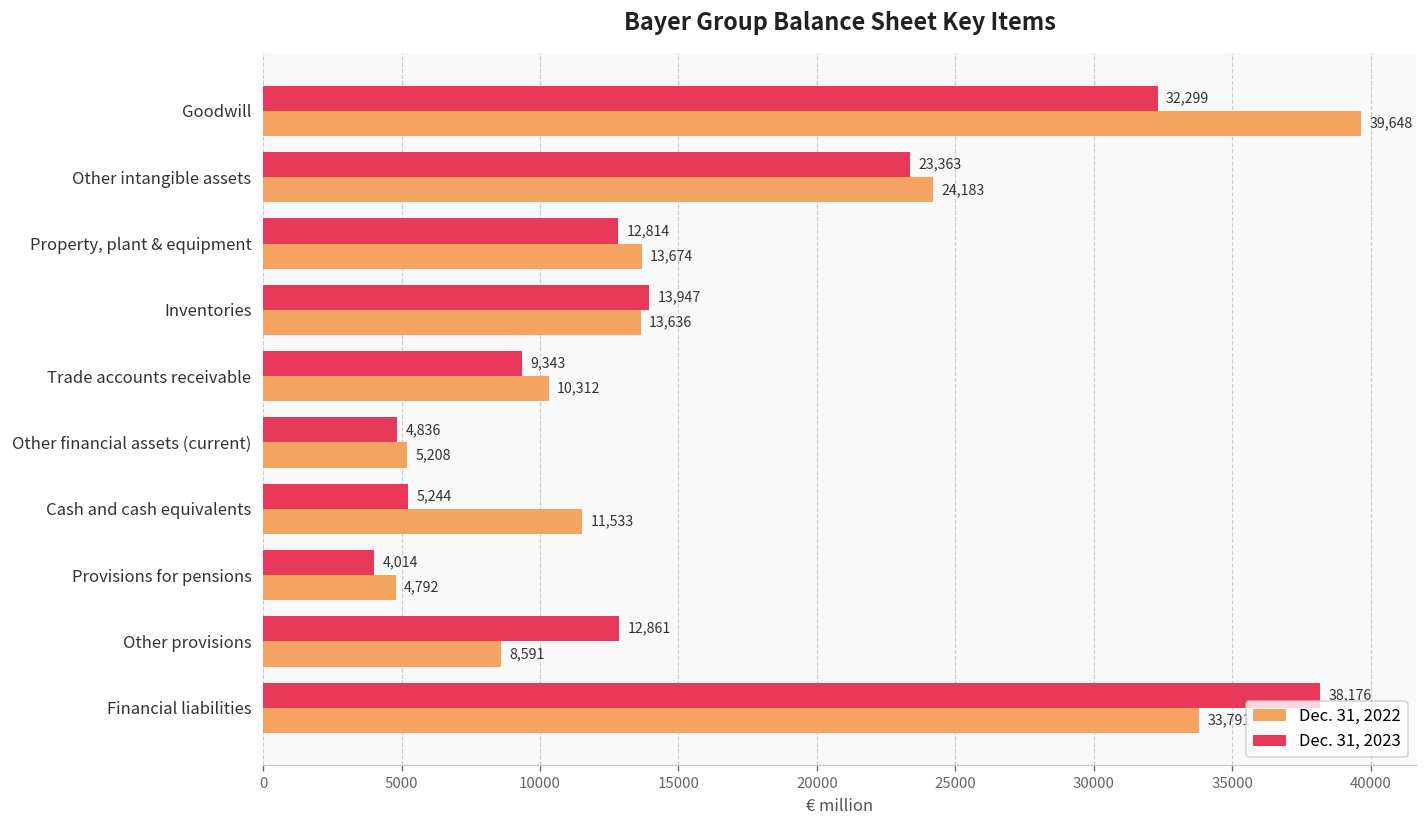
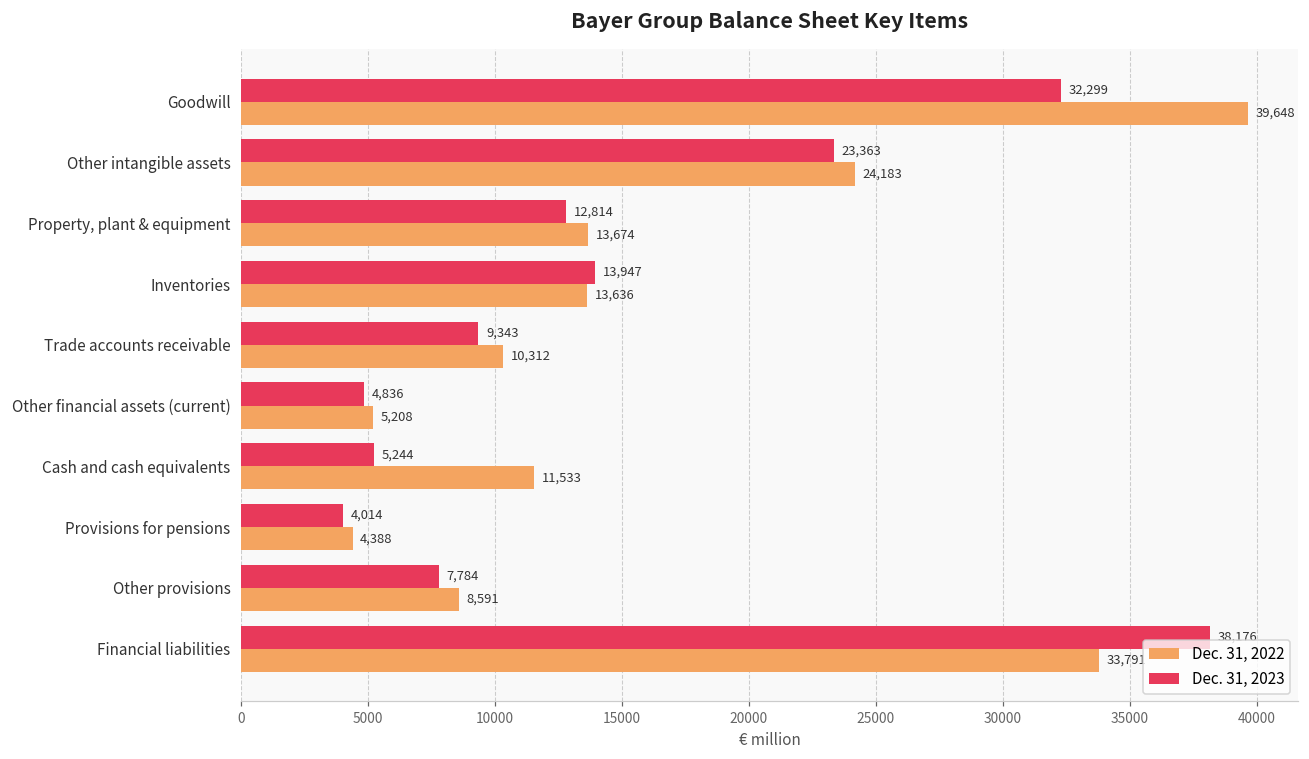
Dec. 31, 2022, Provisions for pensions: 4,792 -> 4,388
Dec. 31, 2023, Other provisions: 12,861 -> 7,784
